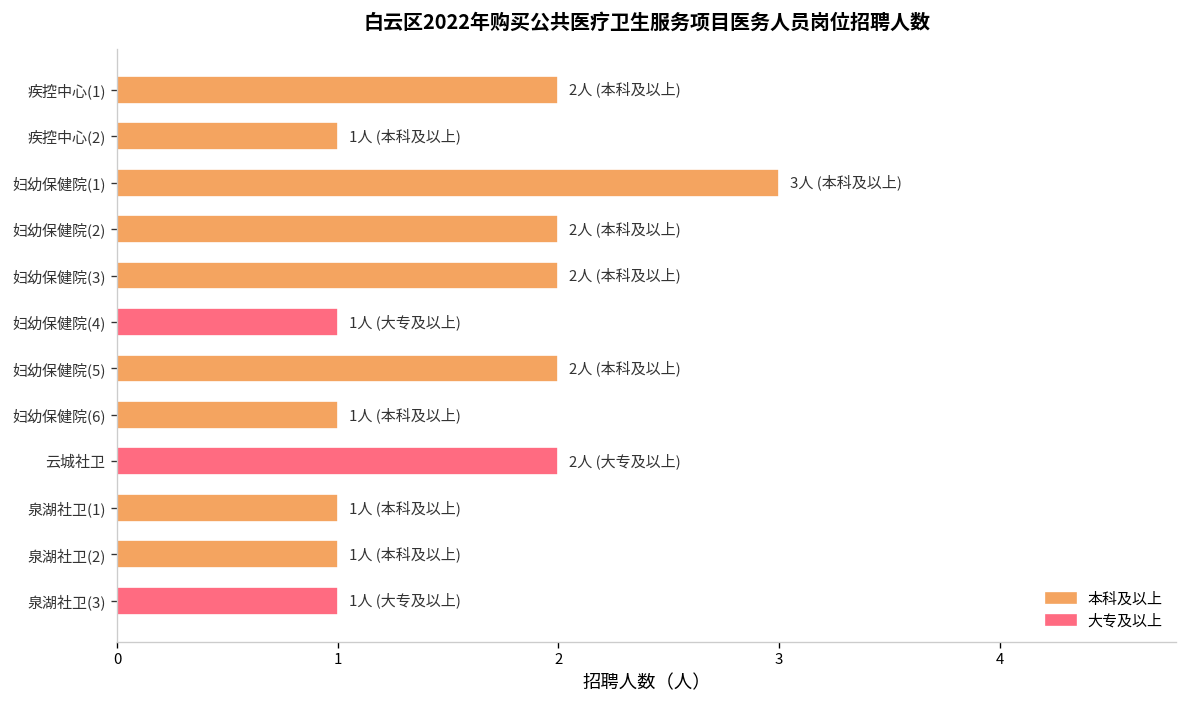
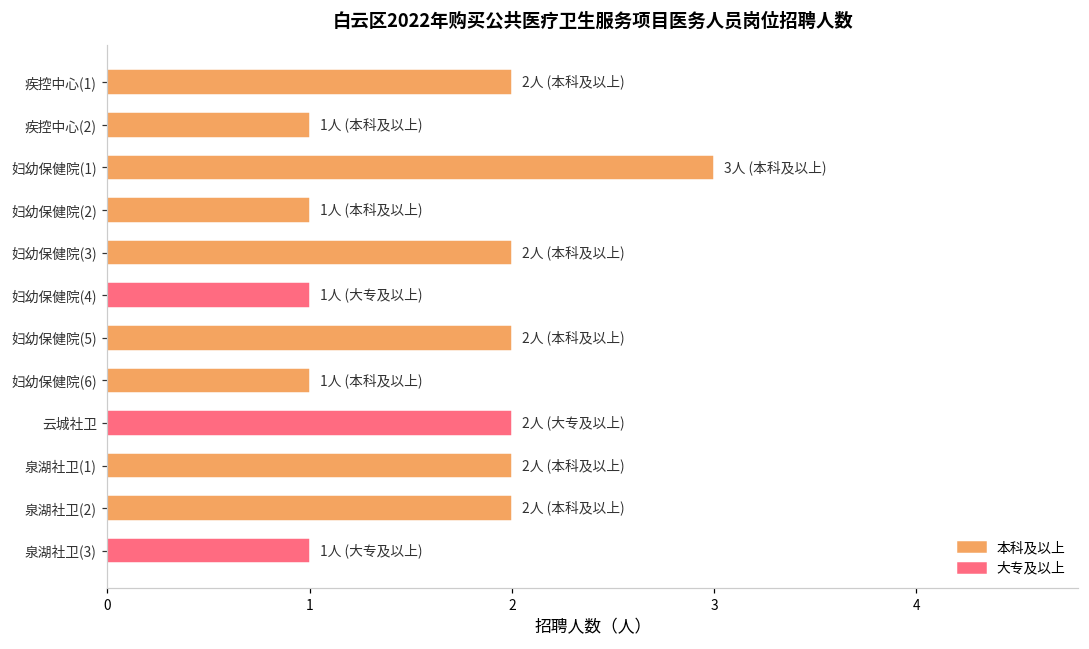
妇幼保健院(2): 2人 -> 1人
泉湖社卫(1): 1人 -> 2人
泉湖社卫(2): 1人 -> 2人
